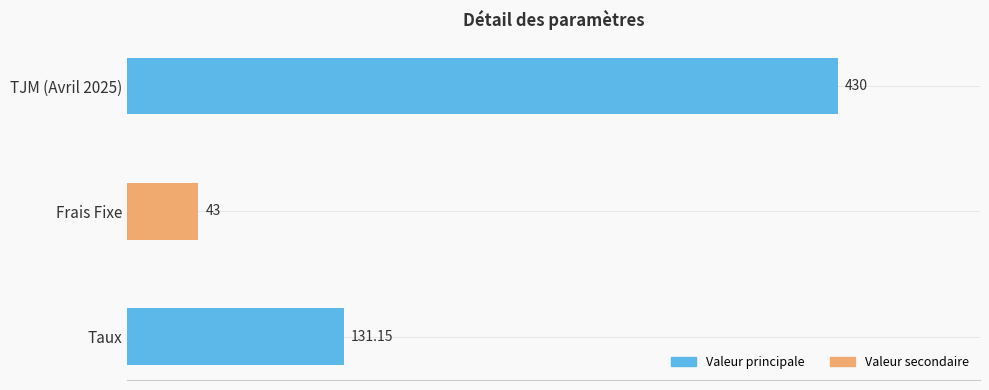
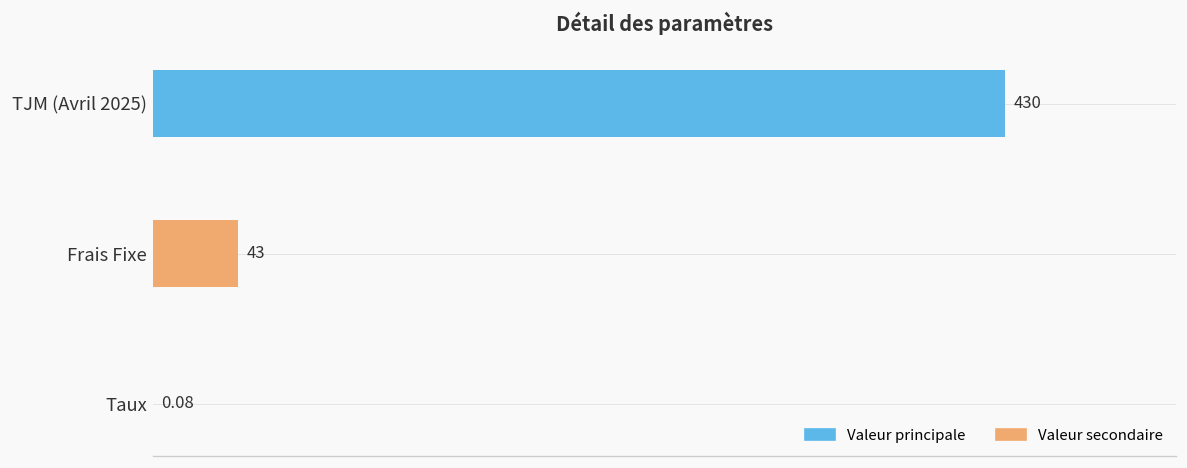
Taux: 131.15 -> 0.08
